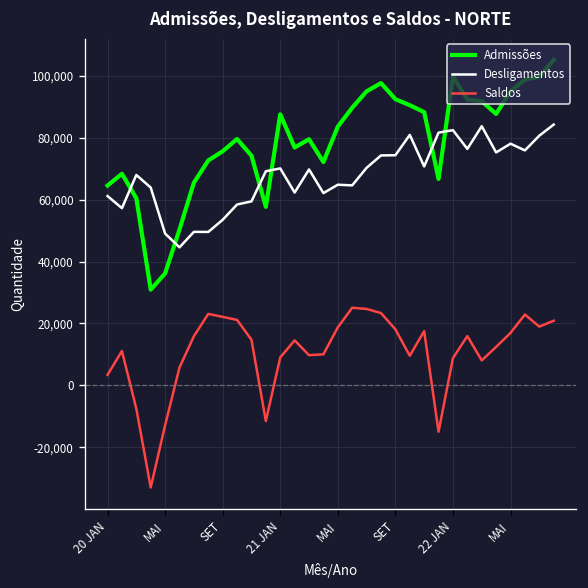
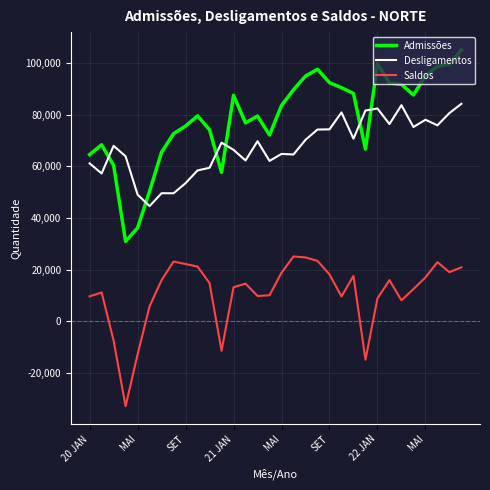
Saldos, 20 JAN: 3,000 -> 10,000
Desligamentos, 21 JAN: 70,000 -> 66,000
Saldos, 21 JAN: 9,000 -> 13,000
